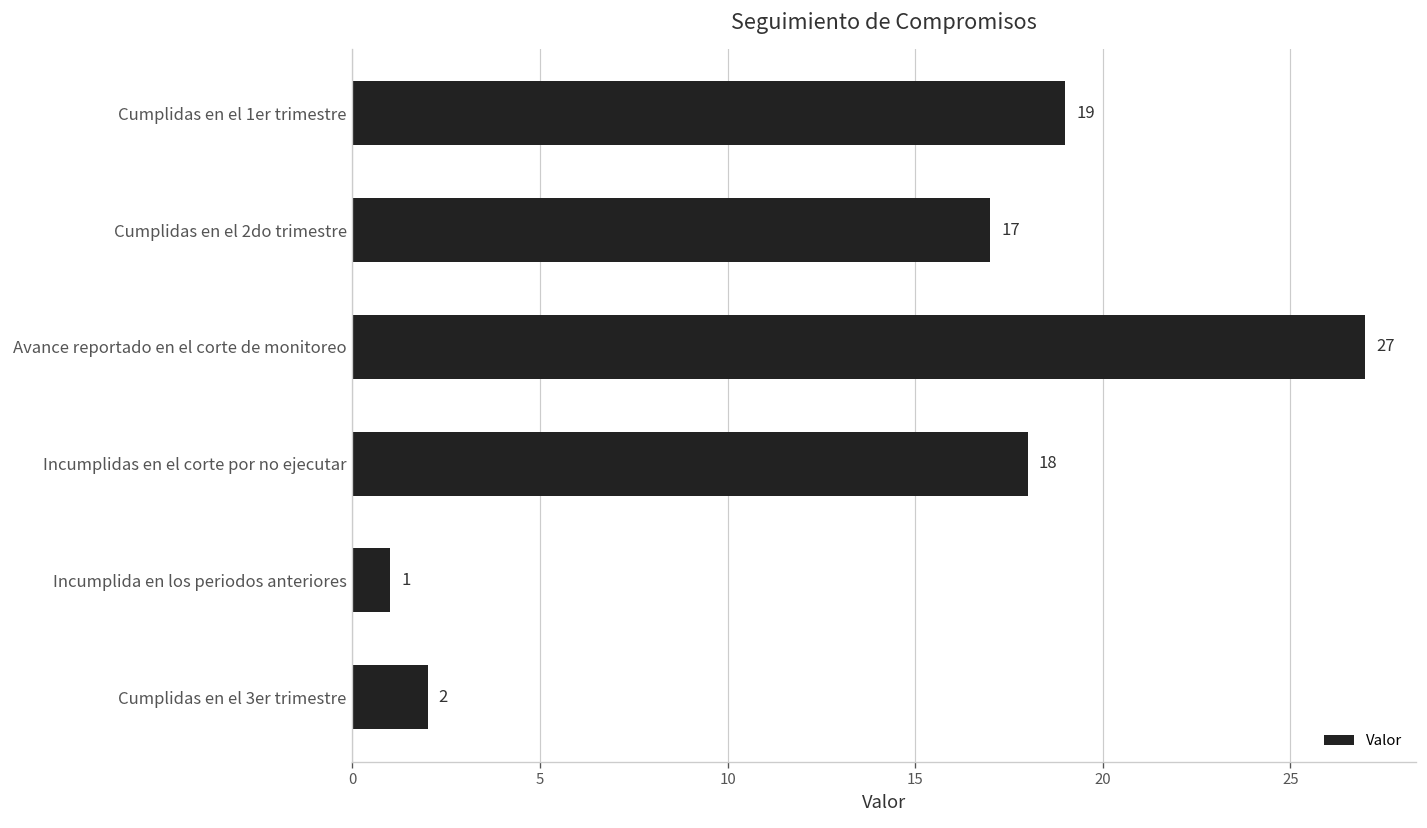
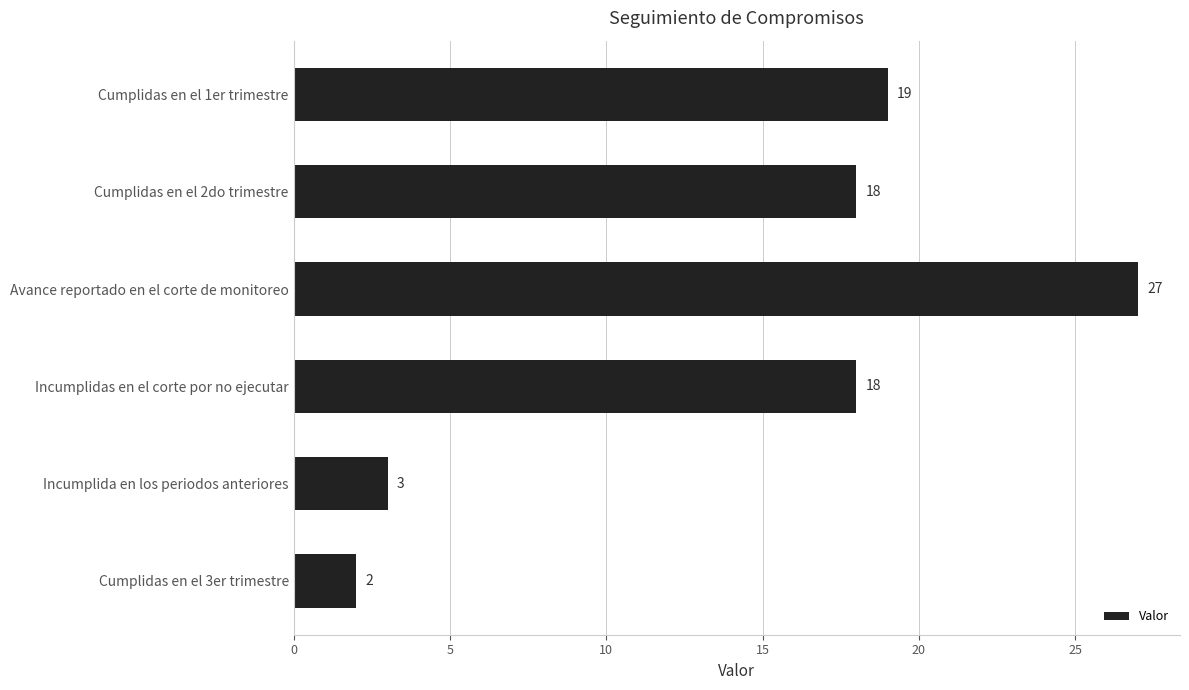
Cumplidas en el 2do trimestre: 17 -> 18
Incumplida en los periodos anteriores: 1 -> 3
